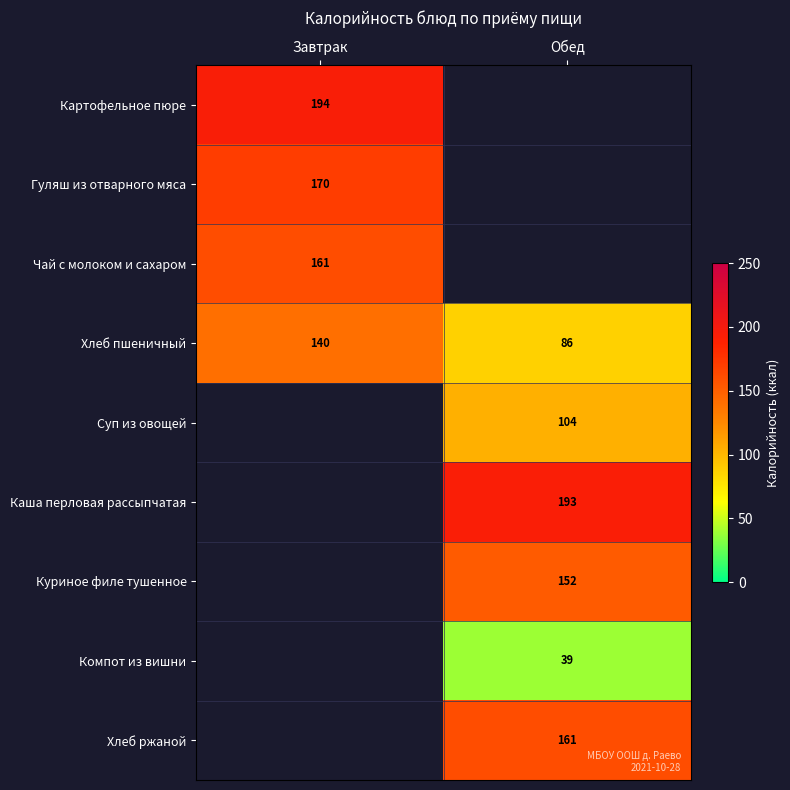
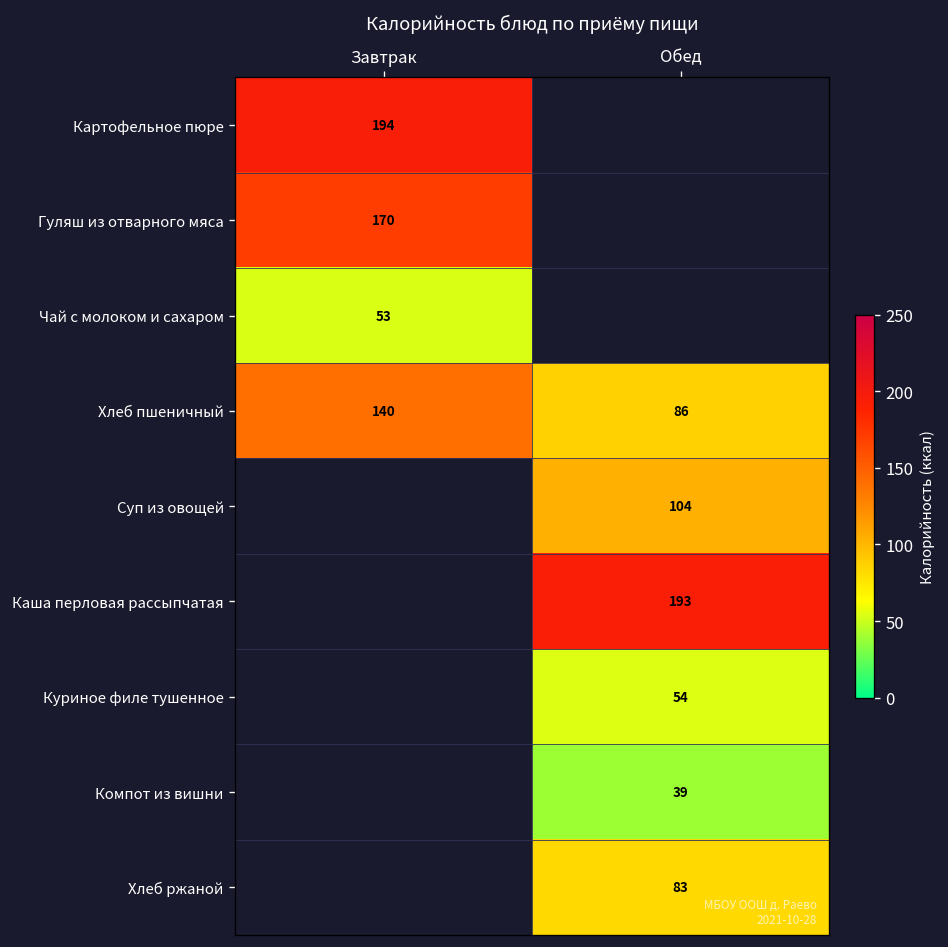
Чай с молоком и сахаром, Завтрак: 161 -> 53
Куриное филе тушенное, Обед: 152 -> 54
Хлеб ржаной, Обед: 161 -> 83
